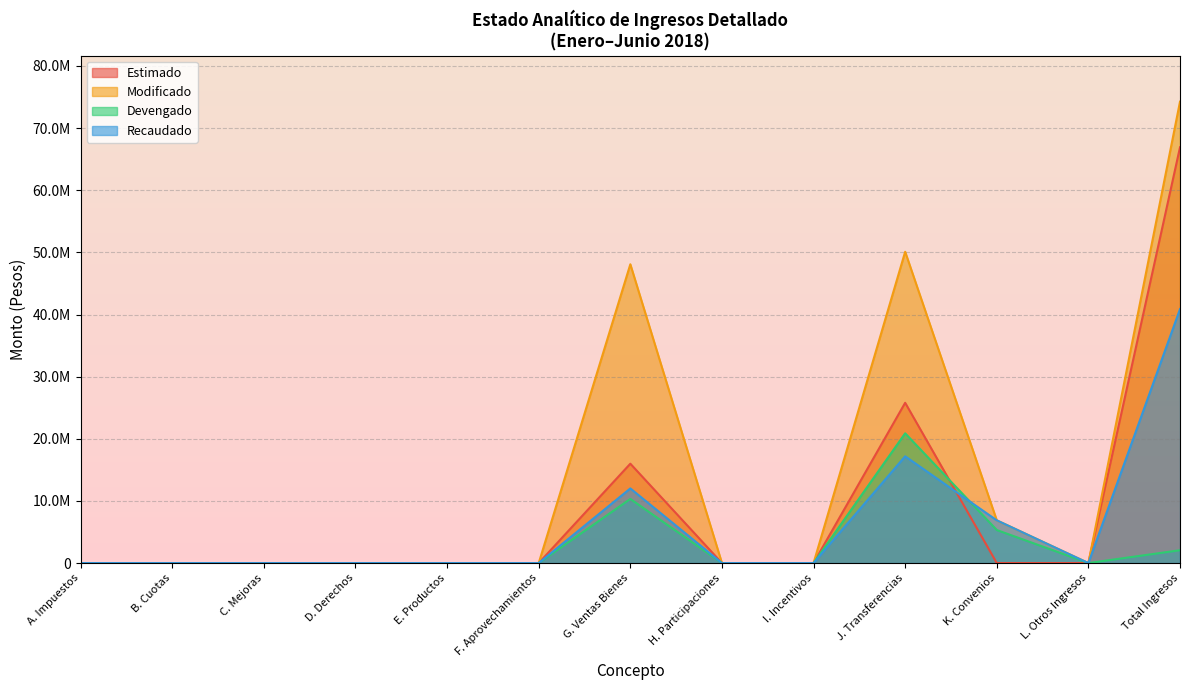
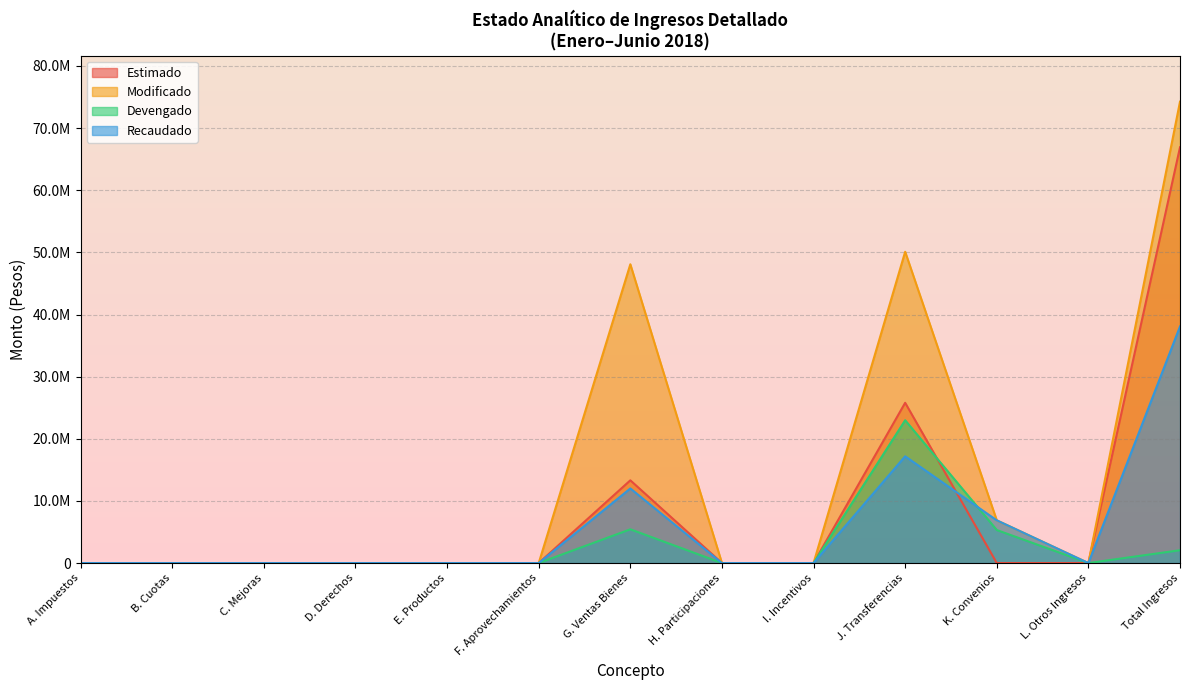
Estimado, G. Ventas Bienes: 16000000 -> 13000000
Devengado, G. Ventas Bienes: 10000000 -> 5000000
Devengado, J. Transferencias: 21000000 -> 23000000
Recaudado, Total Ingresos: 41000000 -> 38000000
